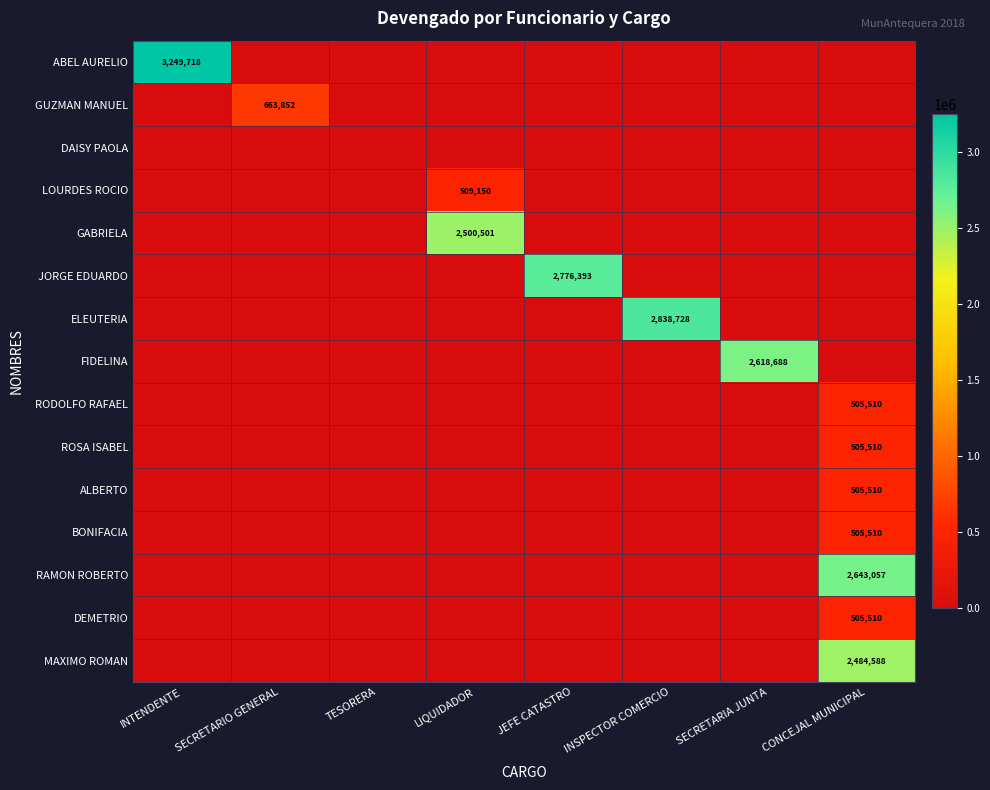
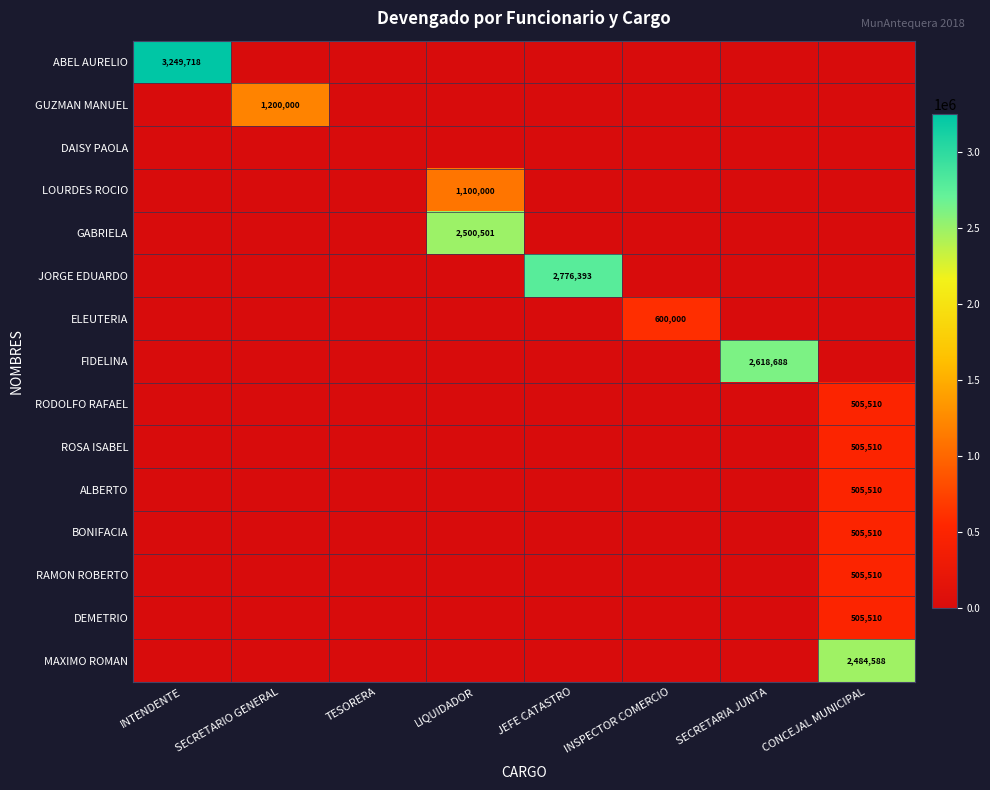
GUZMAN MANUEL, SECRETARIO GENERAL: 663,852 -> 1,200,000
LOURDES ROCIO, LIQUIDADOR: 509,150 -> 1,100,000
ELEUTERIA, INSPECTOR COMERCIO: 2,838,728 -> 600,000
RAMON ROBERTO, CONCEJAL MUNICIPAL: 2,643,057 -> 505,510
